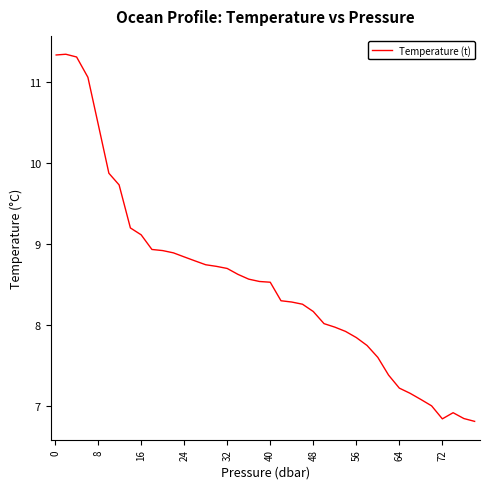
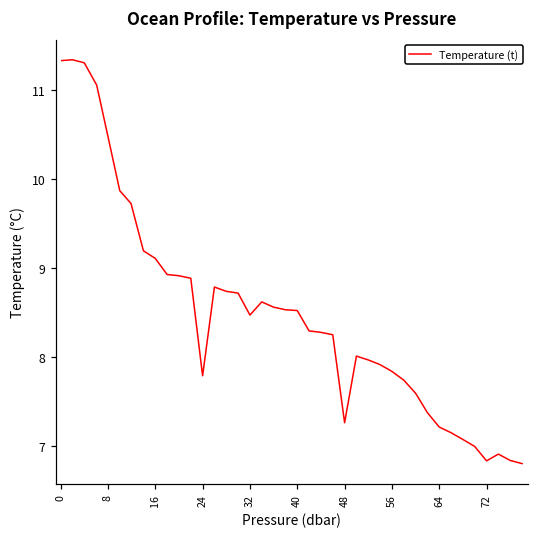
24: 8.8 -> 7.8
32: 8.7 -> 8.5
48: 8.2 -> 7.3
